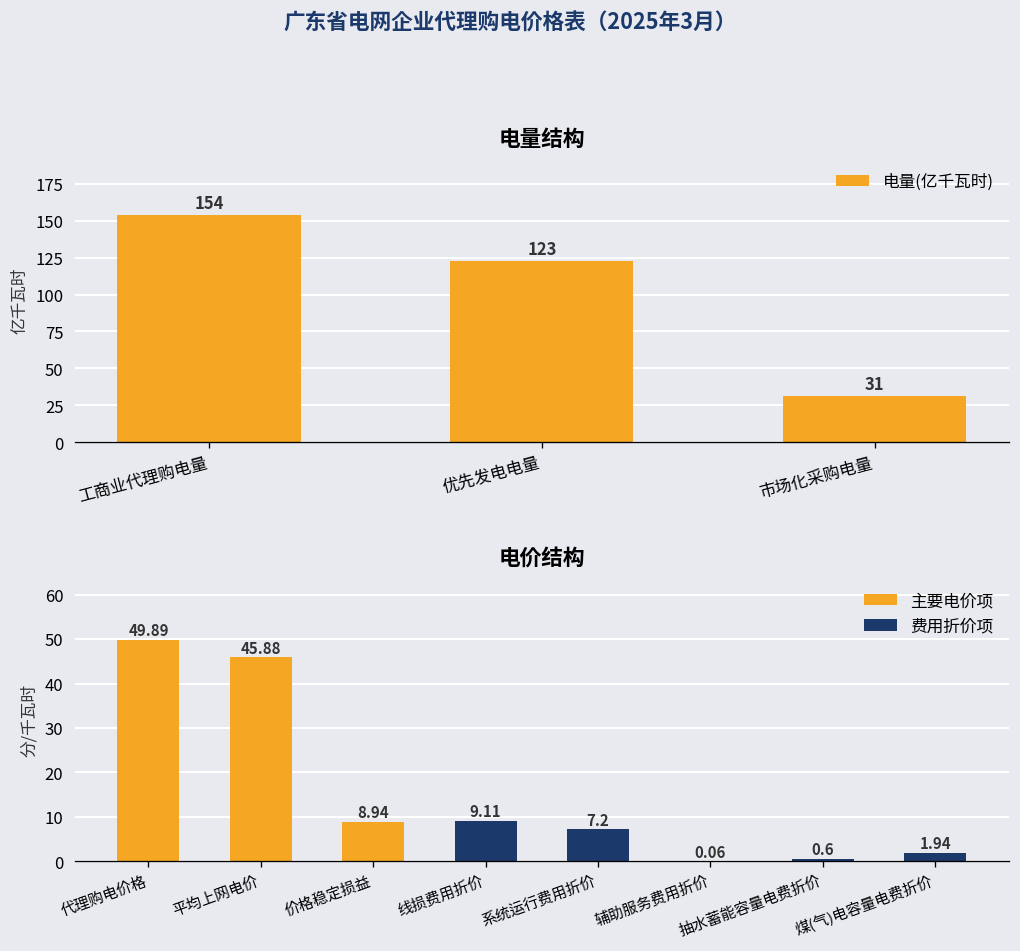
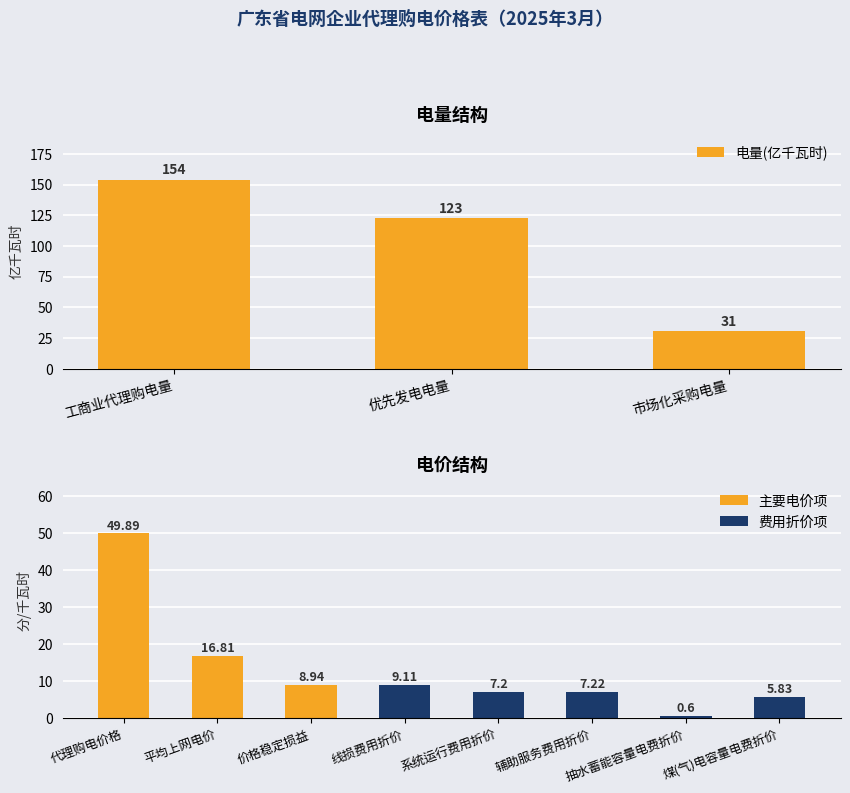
电价结构, 主要电价项, 平均上网电价: 45.88 -> 16.81
电价结构, 费用折价项, 辅助服务费用折价: 0.06 -> 7.22
电价结构, 费用折价项, 煤(气)电容量电费折价: 1.94 -> 5.83
